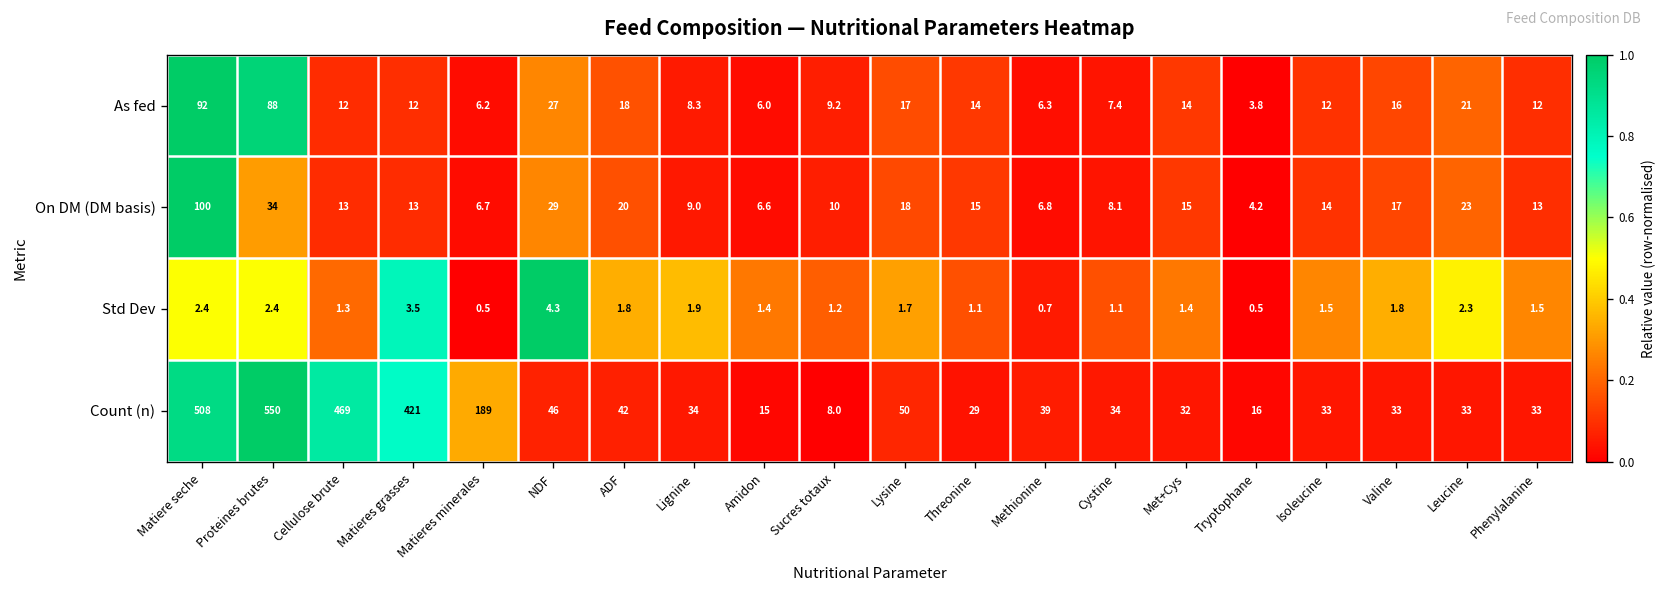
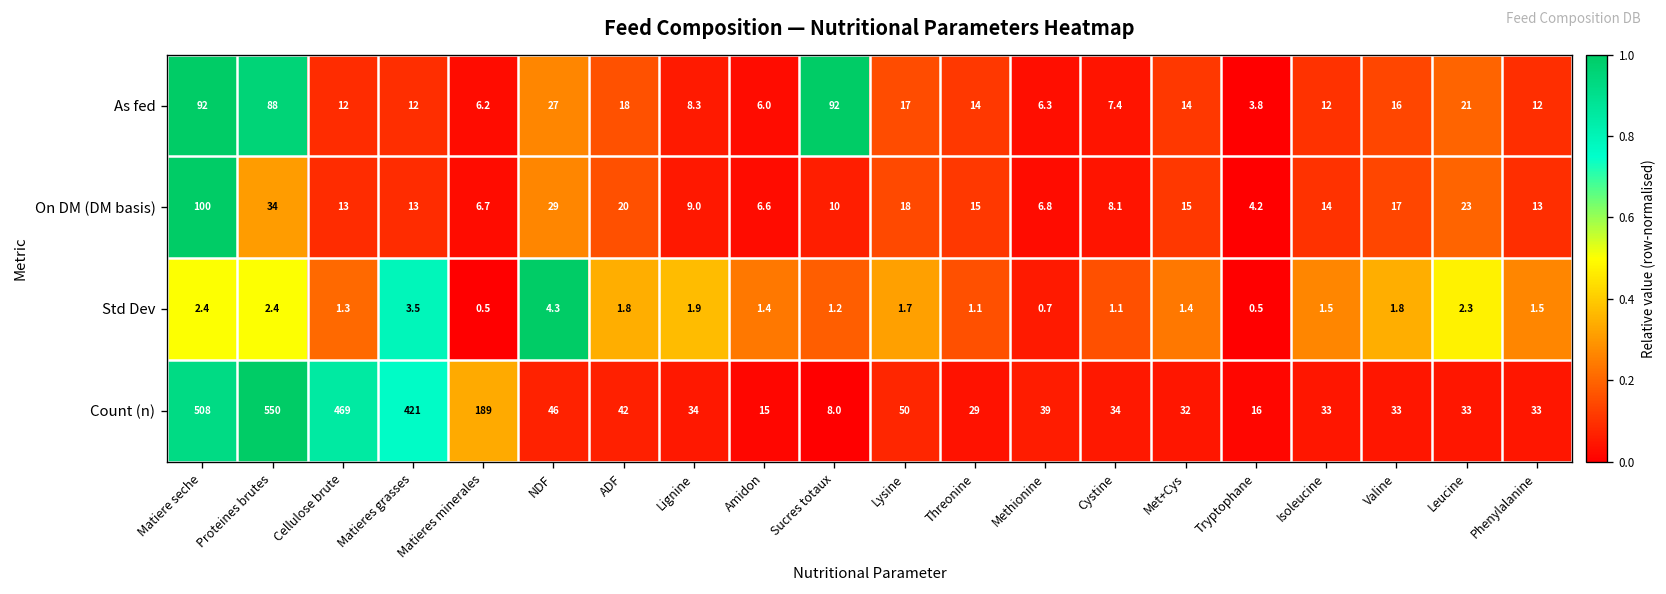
As fed, Sucres totaux: 9.2 -> 92
